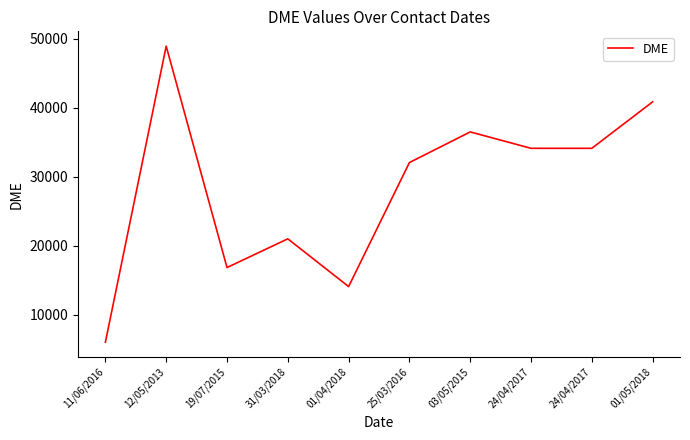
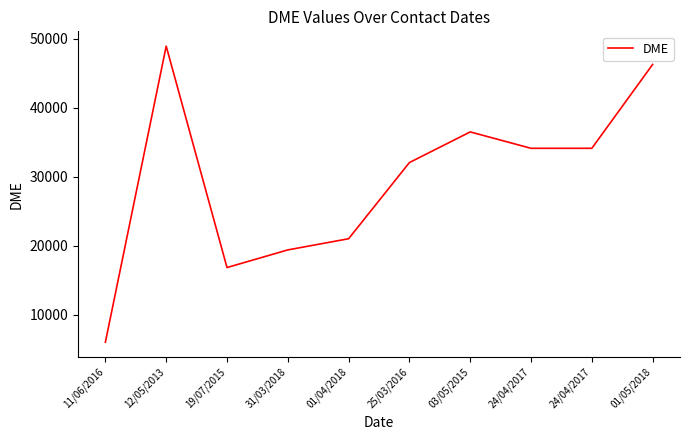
31/03/2018: 21000 -> 19000
01/04/2018: 14000 -> 21000
01/05/2018: 41000 -> 46000
